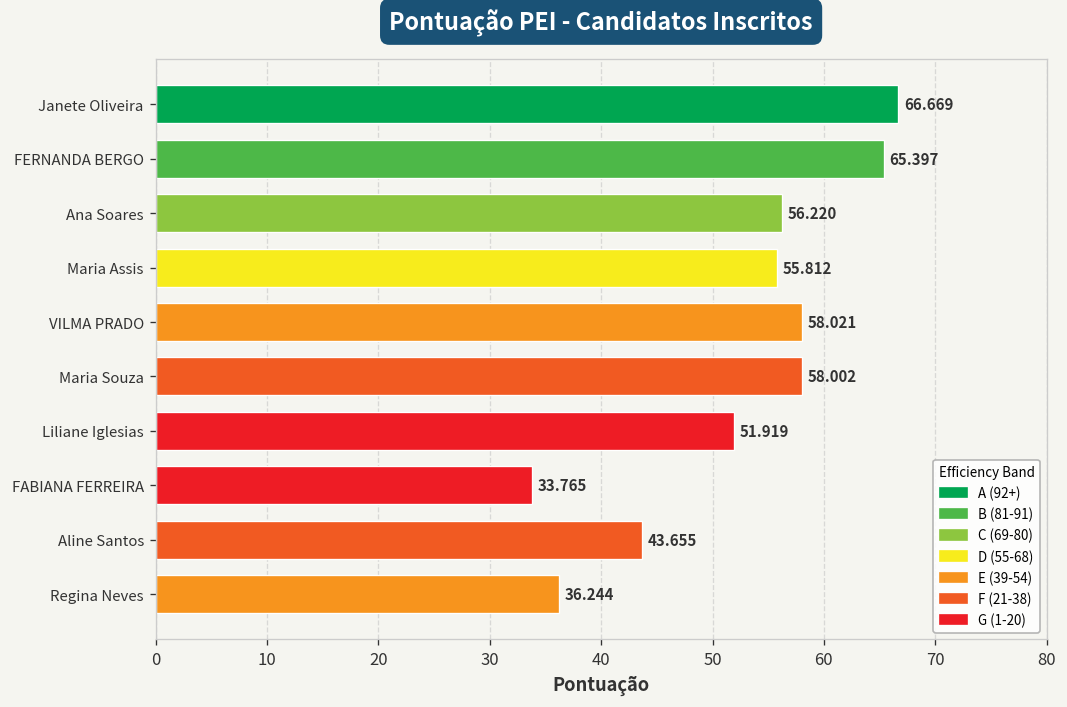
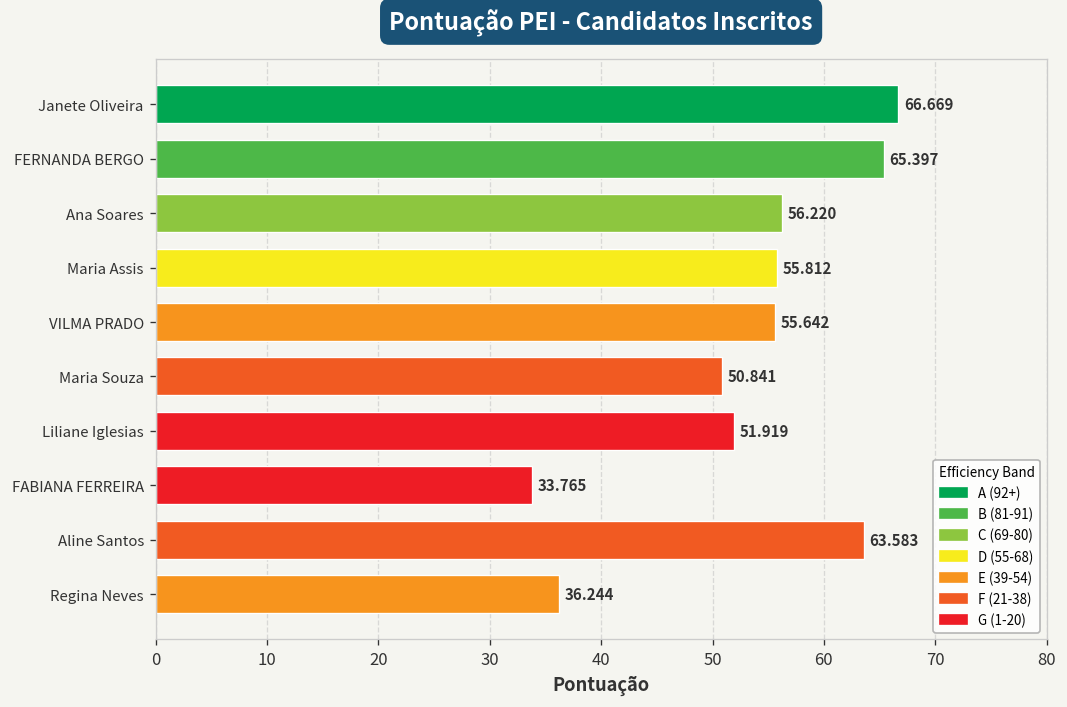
VILMA PRADO: 58.021 -> 55.642
Maria Souza: 58.002 -> 50.841
Aline Santos: 43.655 -> 63.583
